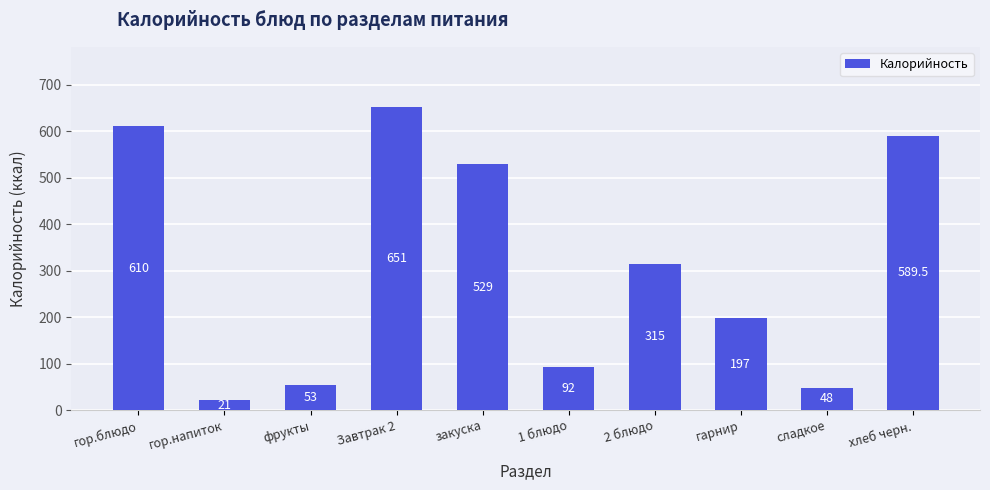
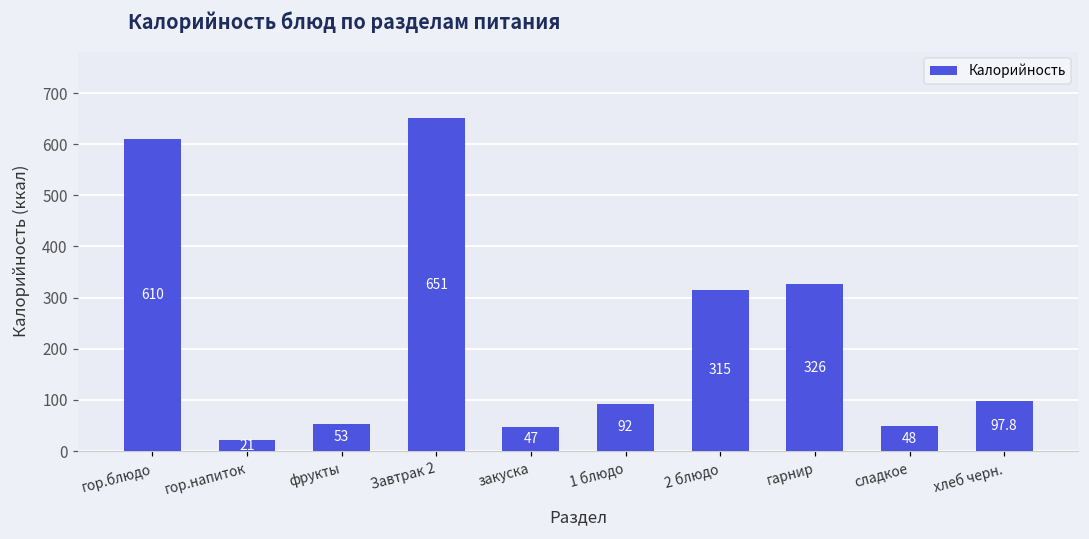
закуска: 529 -> 47
гарнир: 197 -> 326
хлеб черн.: 589.5 -> 97.8
